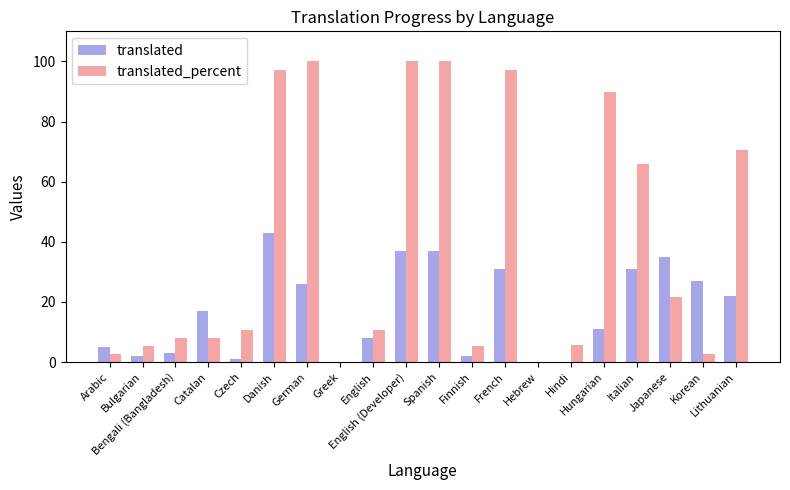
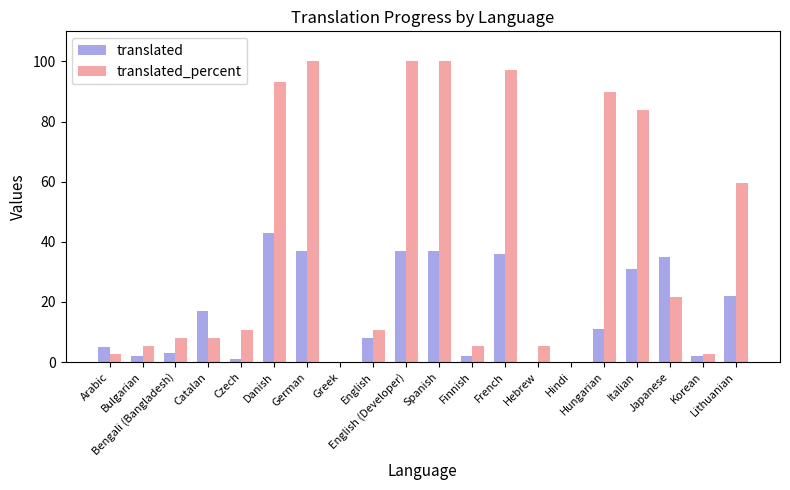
translated_percent, Danish: 97 -> 93
translated, German: 26 -> 37
translated, French: 31 -> 36
translated_percent, Hebrew: 0 -> 5
translated_percent, Hindi: 6 -> 0
translated_percent, Italian: 66 -> 84
translated, Korean: 27 -> 2
translated_percent, Lithuanian: 71 -> 59
